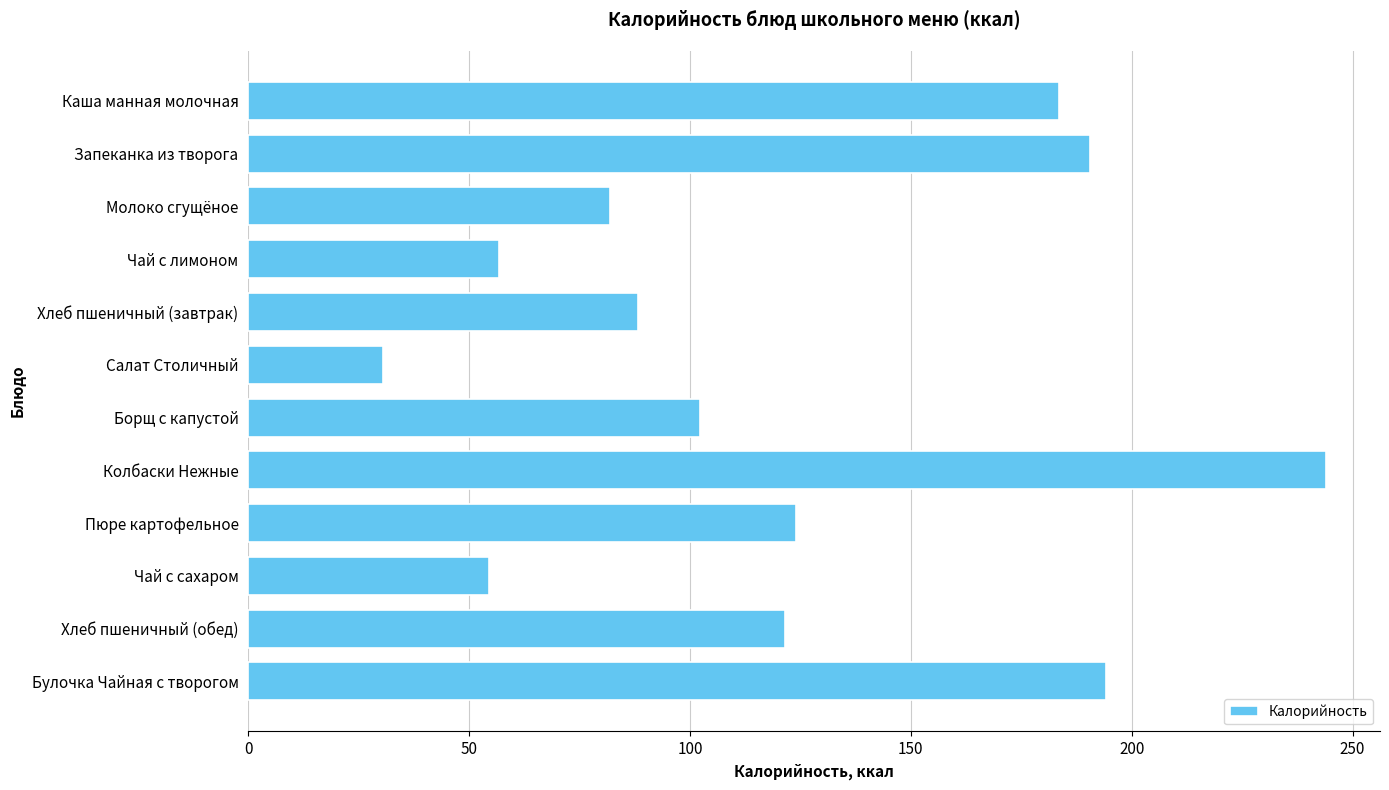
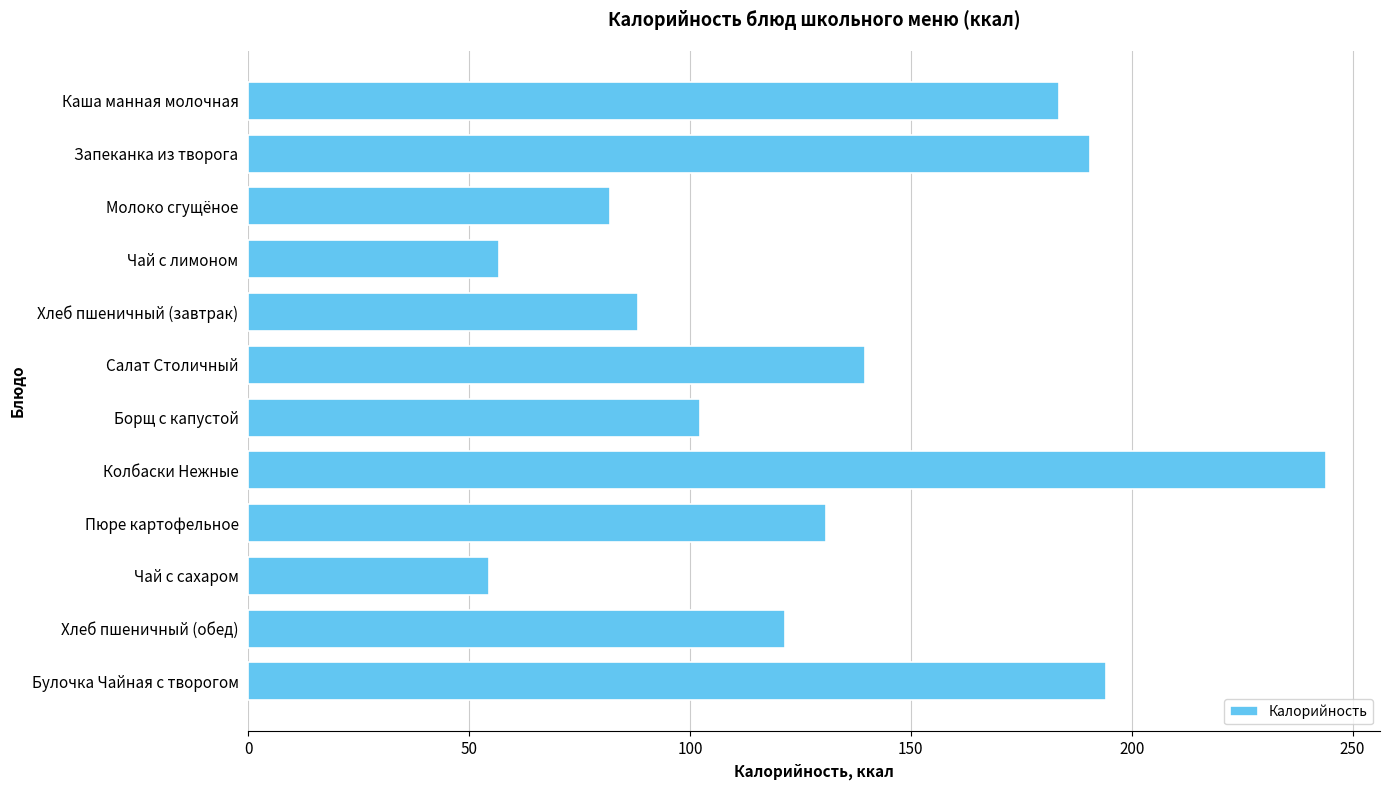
Салат Столичный: 30 -> 140
Пюре картофельное: 124 -> 131
